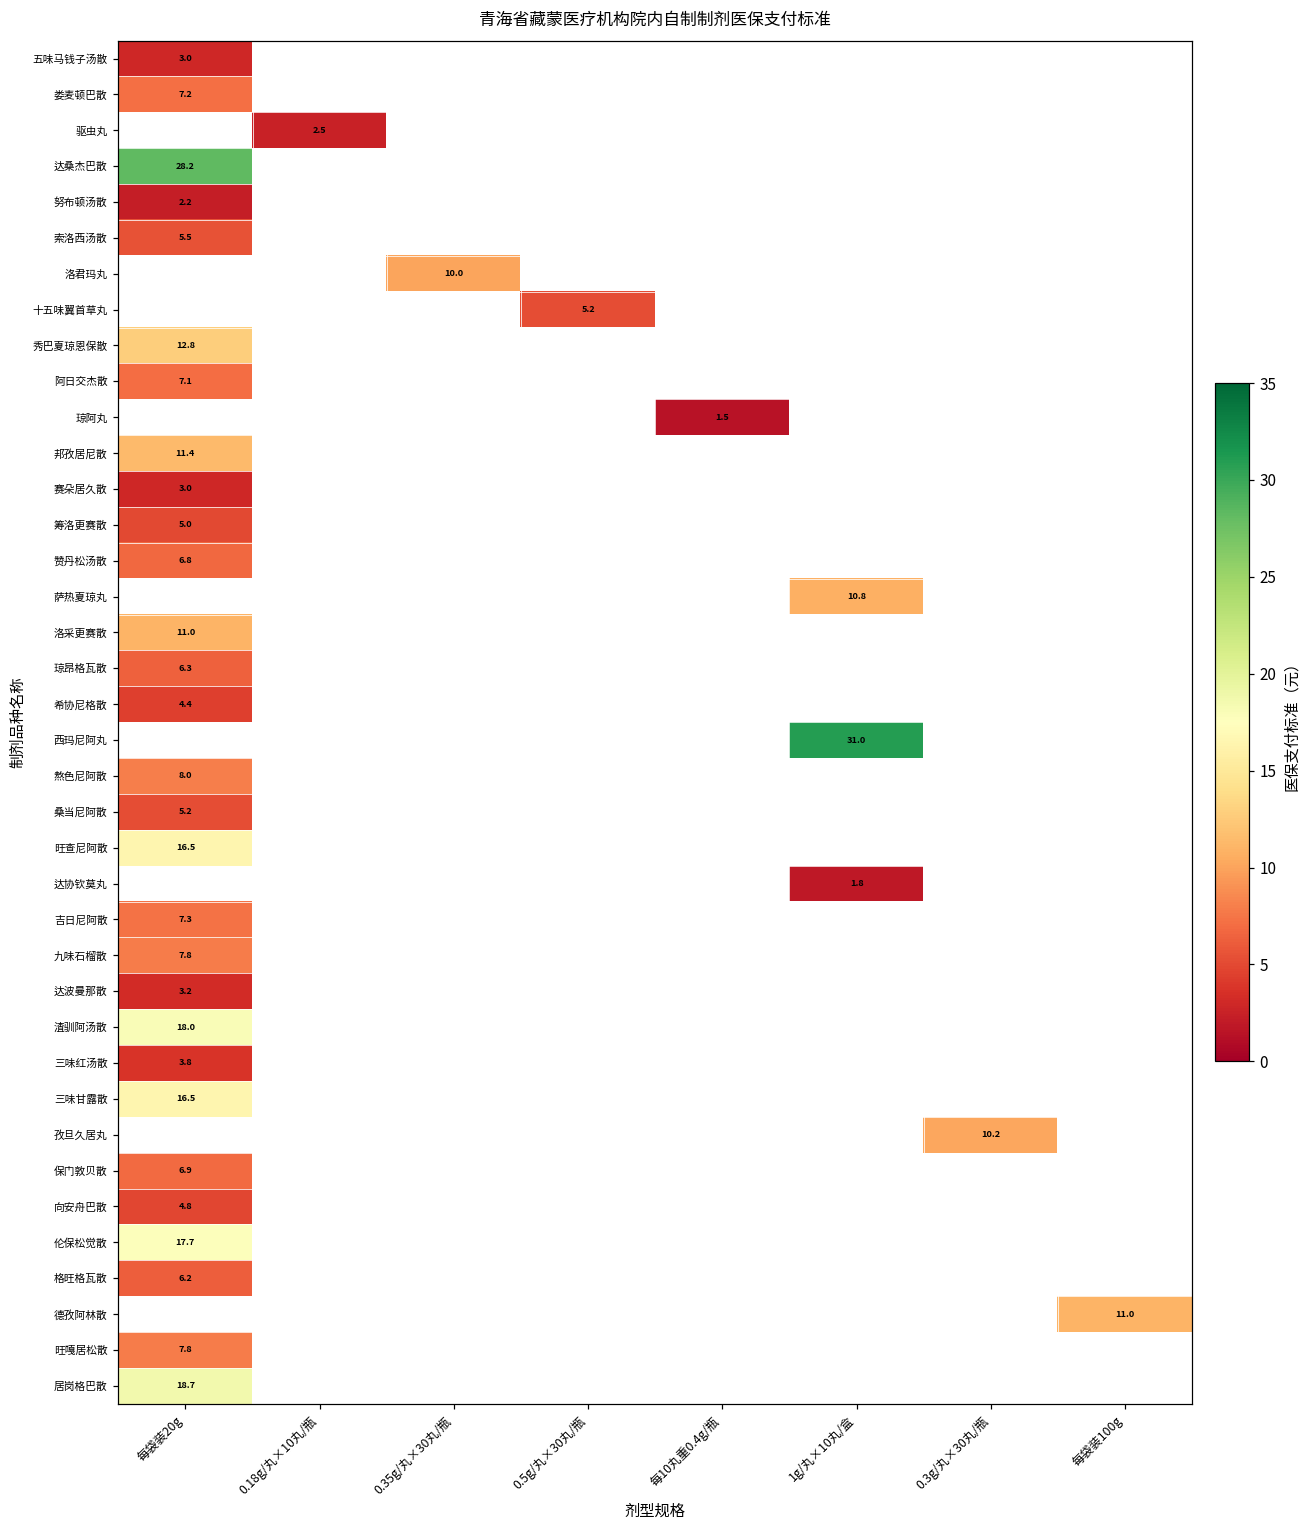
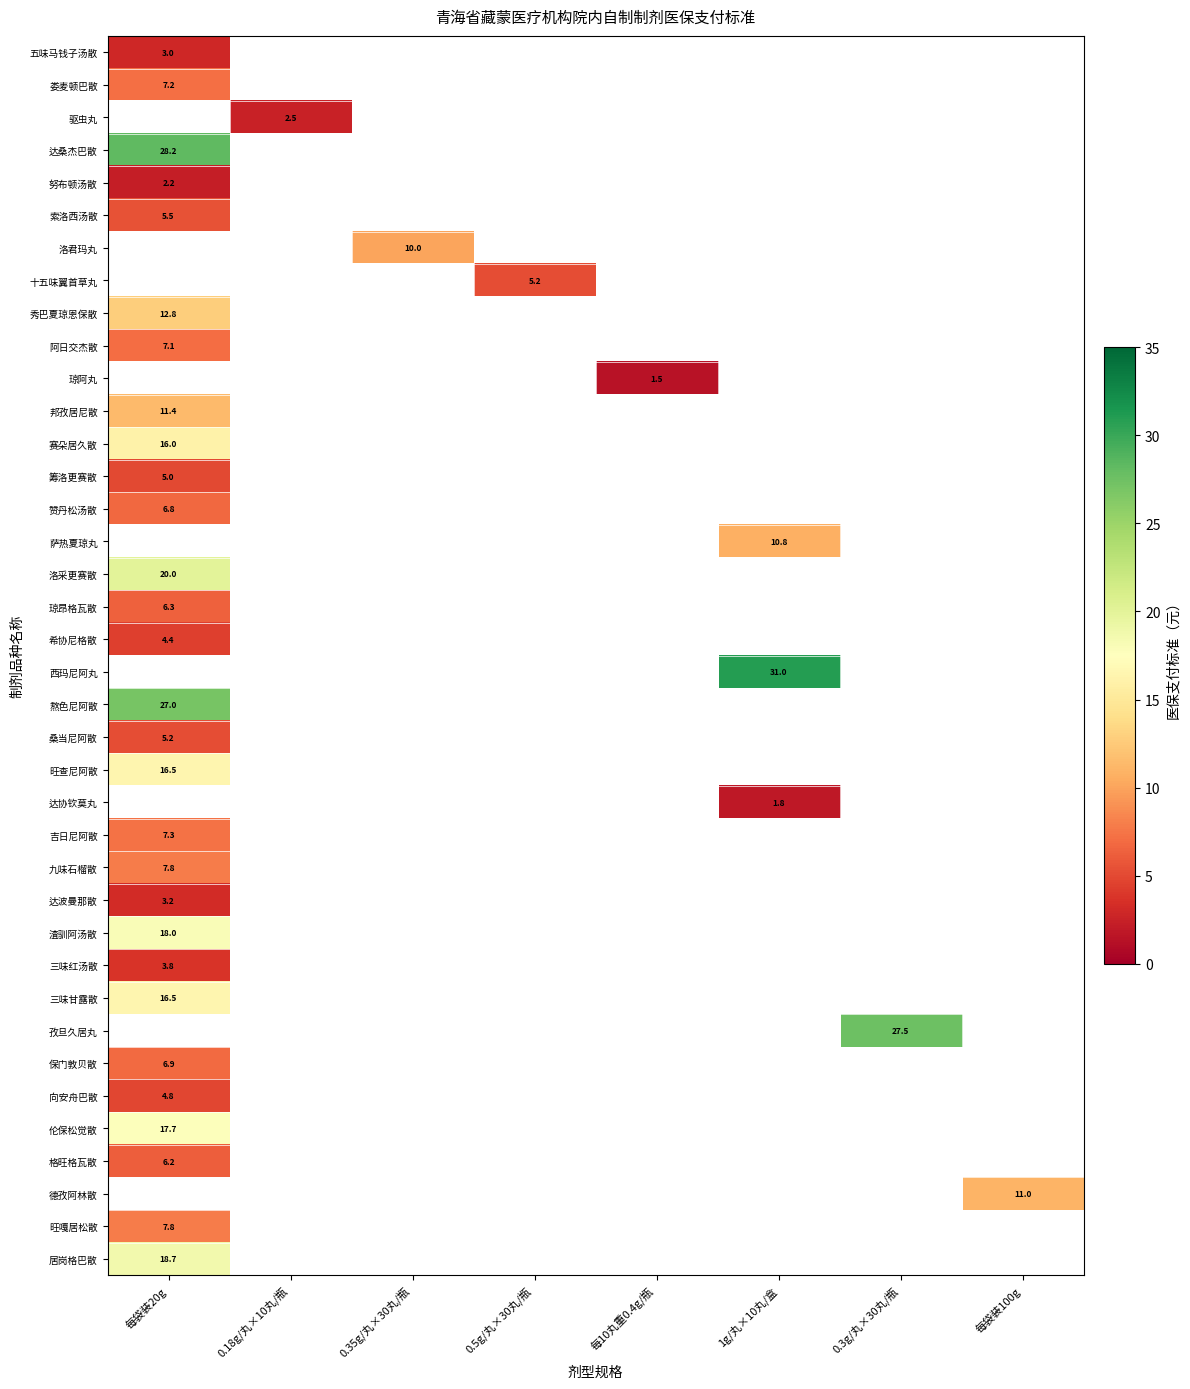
赛朵居久散, 每袋装20g: 3.0 -> 16.0
洛采更赛散, 每袋装20g: 11.0 -> 20.0
熬色尼阿散, 每袋装20g: 8.0 -> 27.0
孜旦久居丸, 0.3g/丸×30丸/瓶: 10.2 -> 27.5
